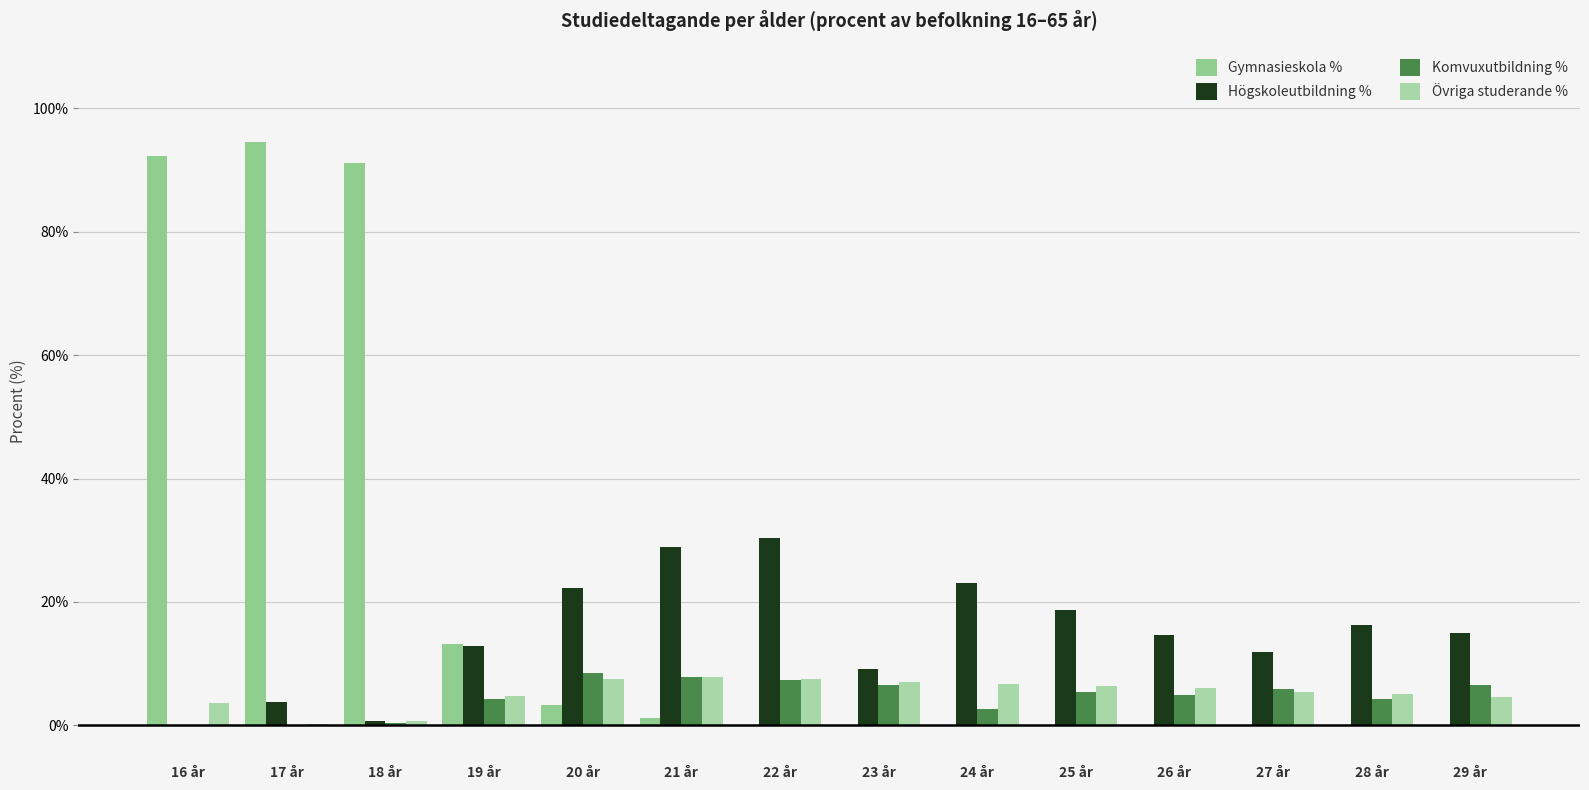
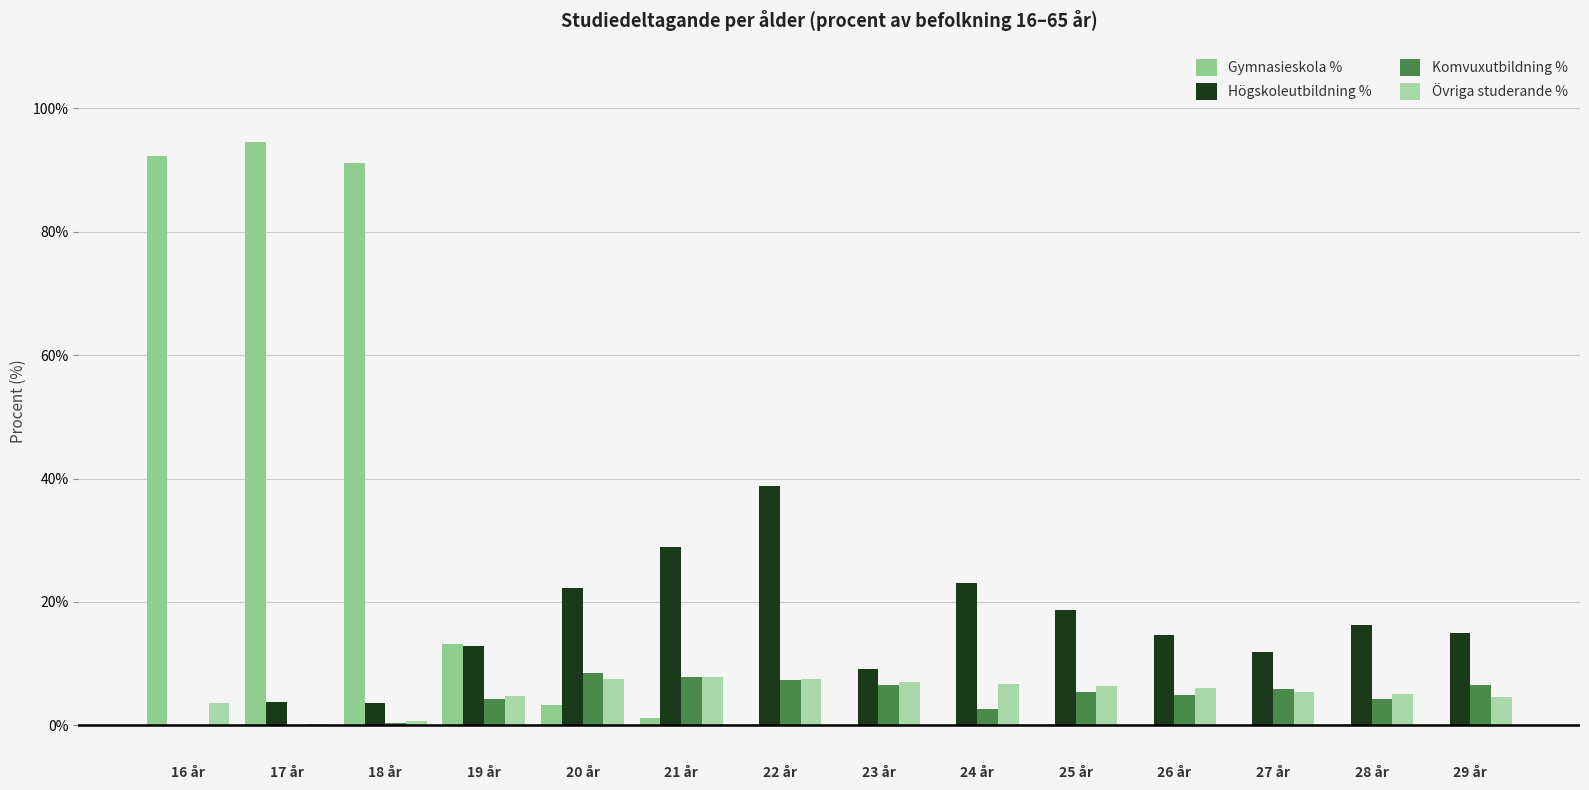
Högskoleutbildning %, 18 år: 1% -> 4%
Högskoleutbildning %, 22 år: 30% -> 39%
